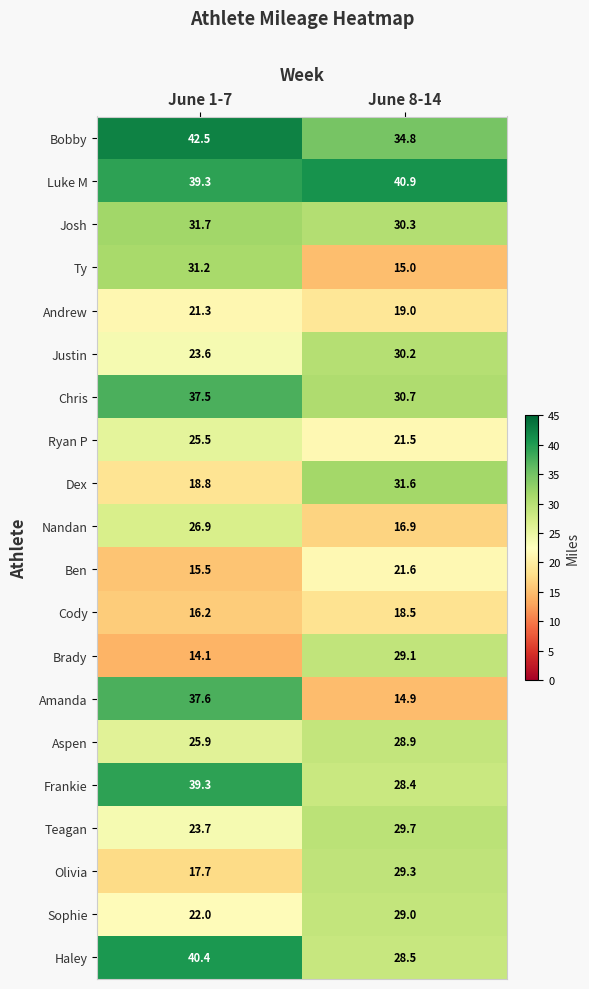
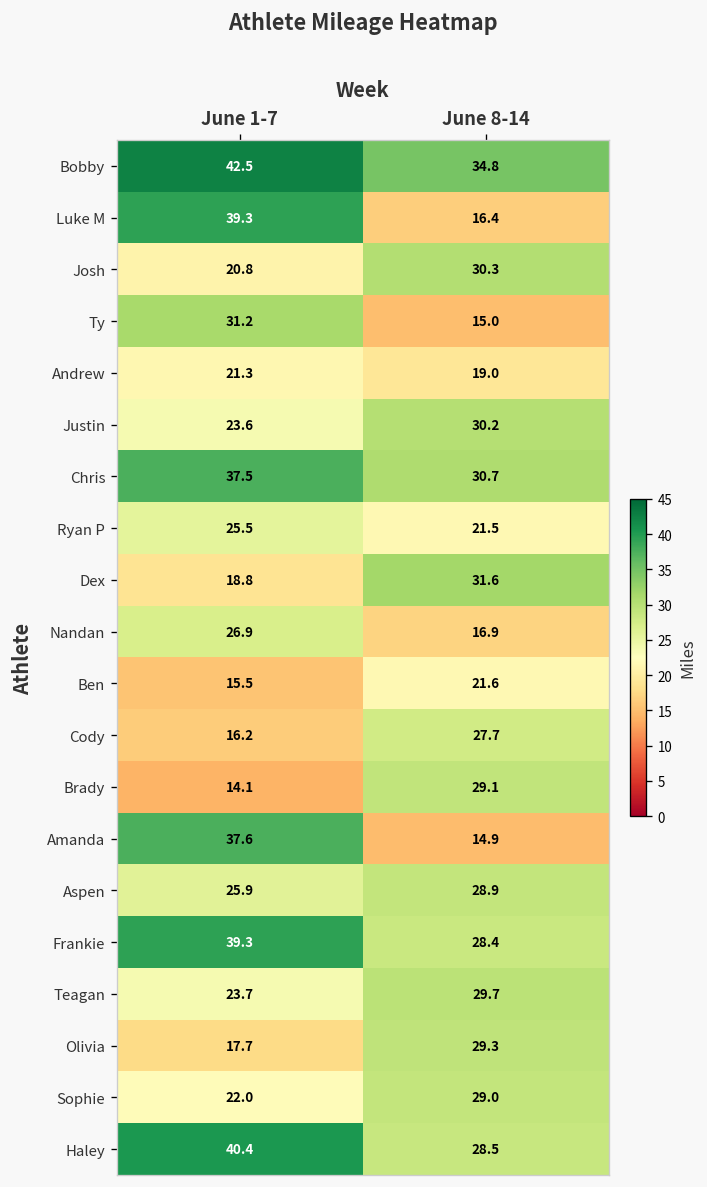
Luke M, June 8-14: 40.9 -> 16.4
Josh, June 1-7: 31.7 -> 20.8
Cody, June 8-14: 18.5 -> 27.7
